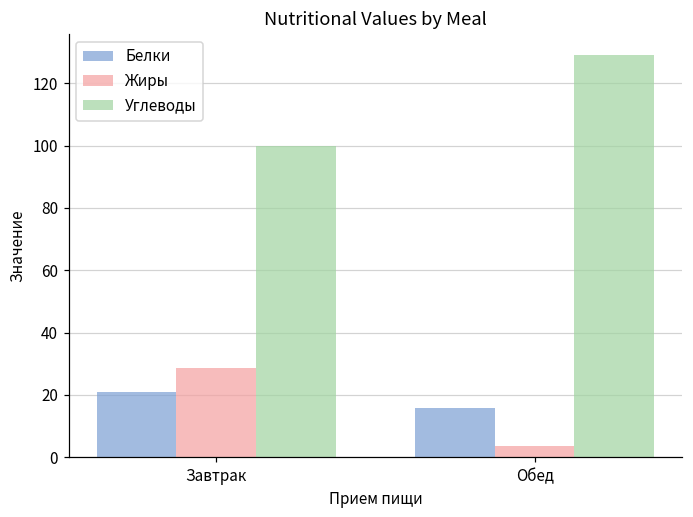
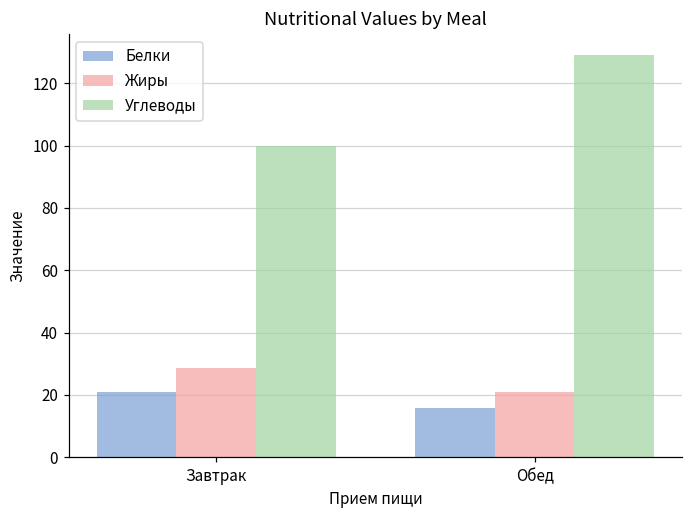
Жиры, Обед: 3 -> 21
